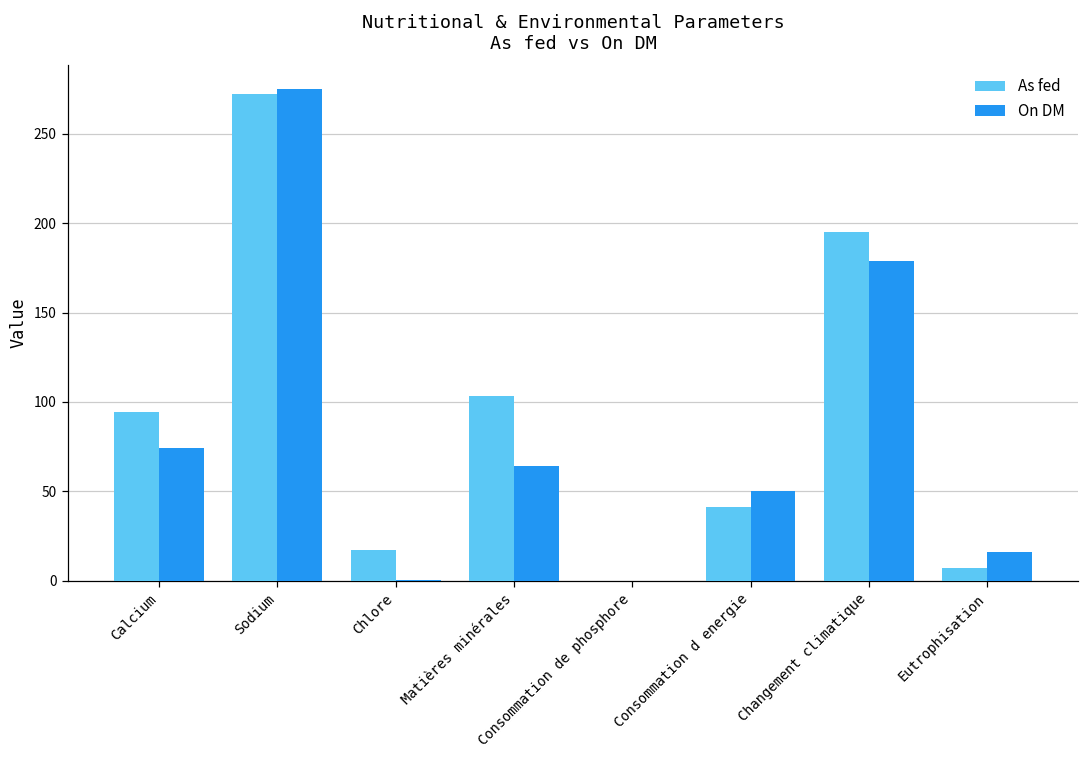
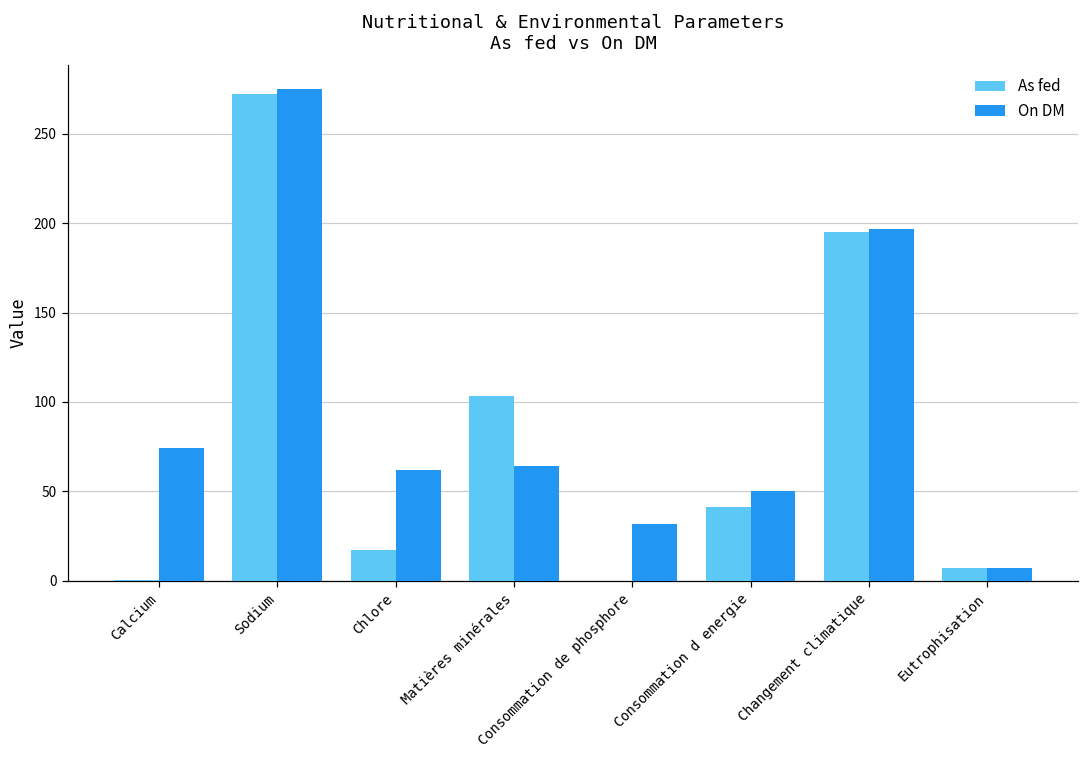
As fed, Calcium: 94 -> 1
On DM, Chlore: 0 -> 62
On DM, Consommation de phosphore: 0 -> 32
On DM, Changement climatique: 179 -> 197
On DM, Eutrophisation: 16 -> 7
